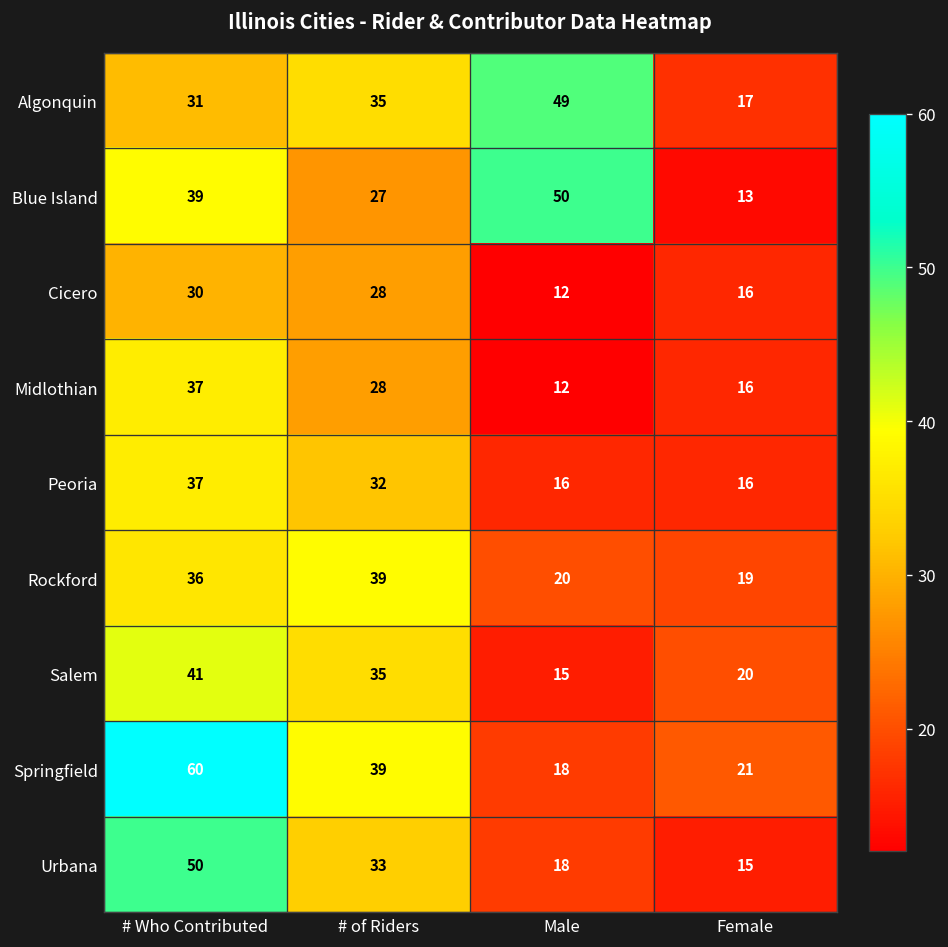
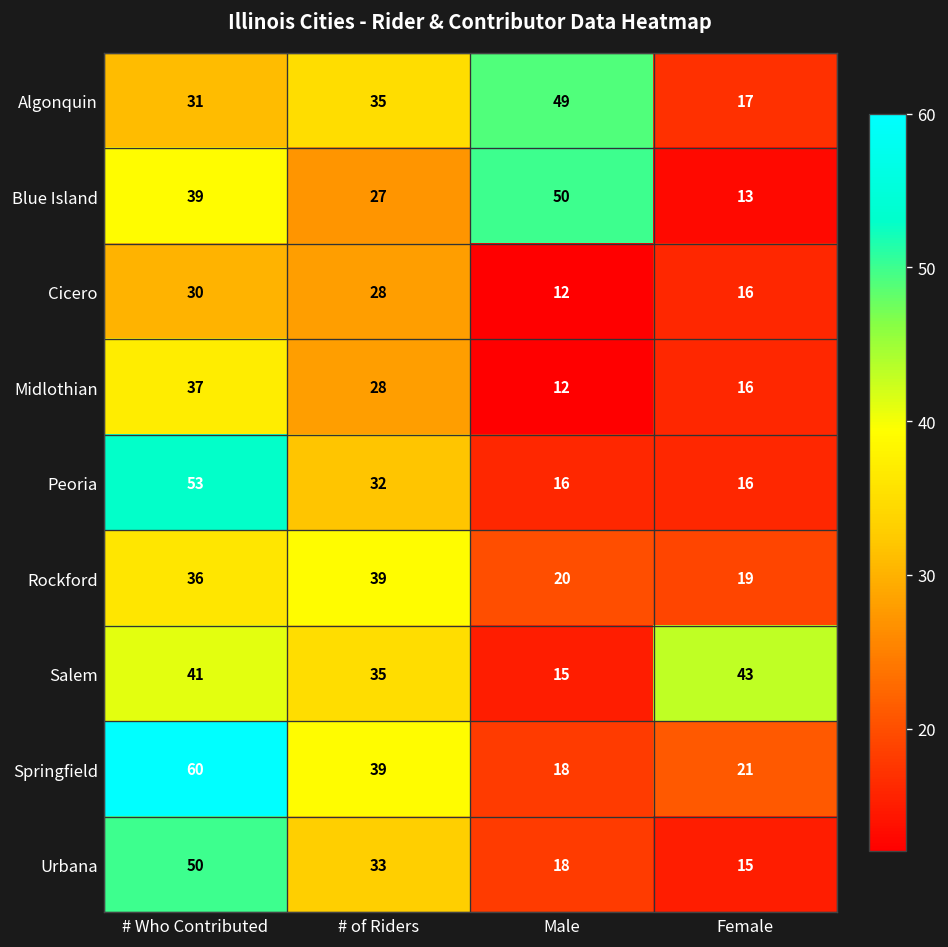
Peoria, # Who Contributed: 37 -> 53
Salem, Female: 20 -> 43
